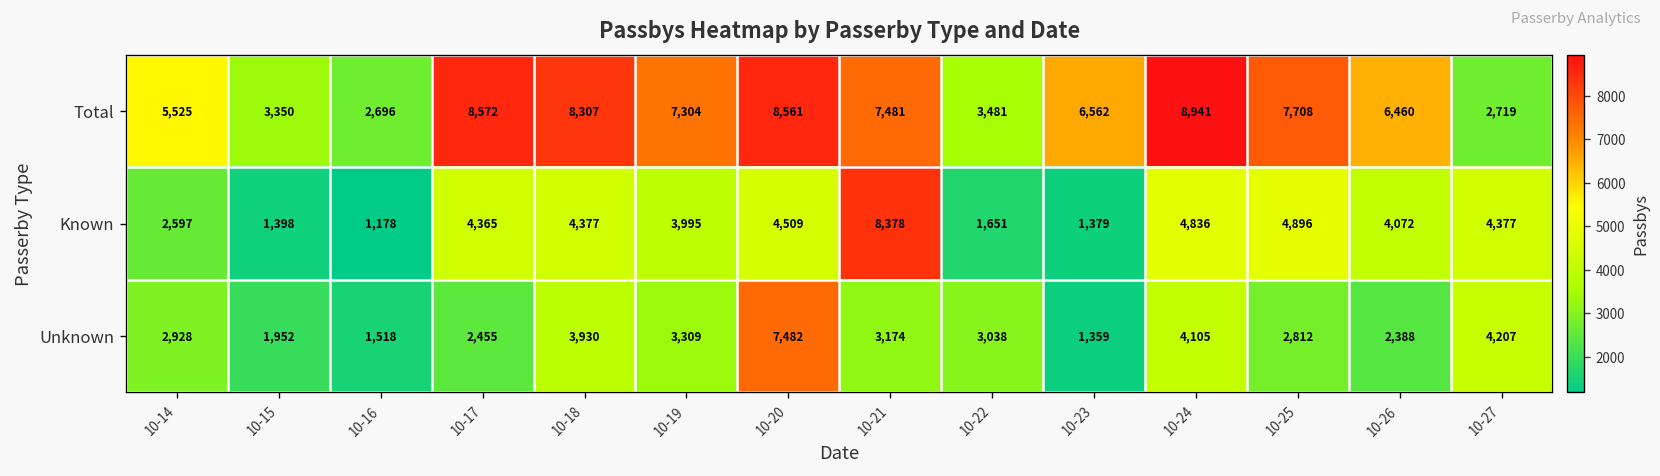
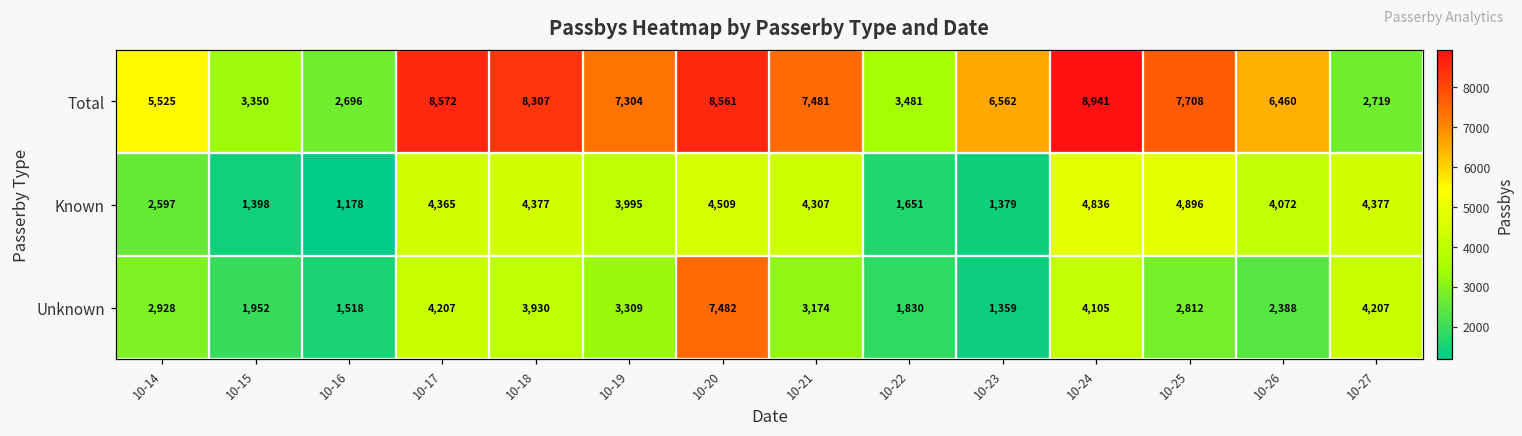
Known, 10-21: 8,378 -> 4,307
Unknown, 10-17: 2,455 -> 4,207
Unknown, 10-22: 3,038 -> 1,830
